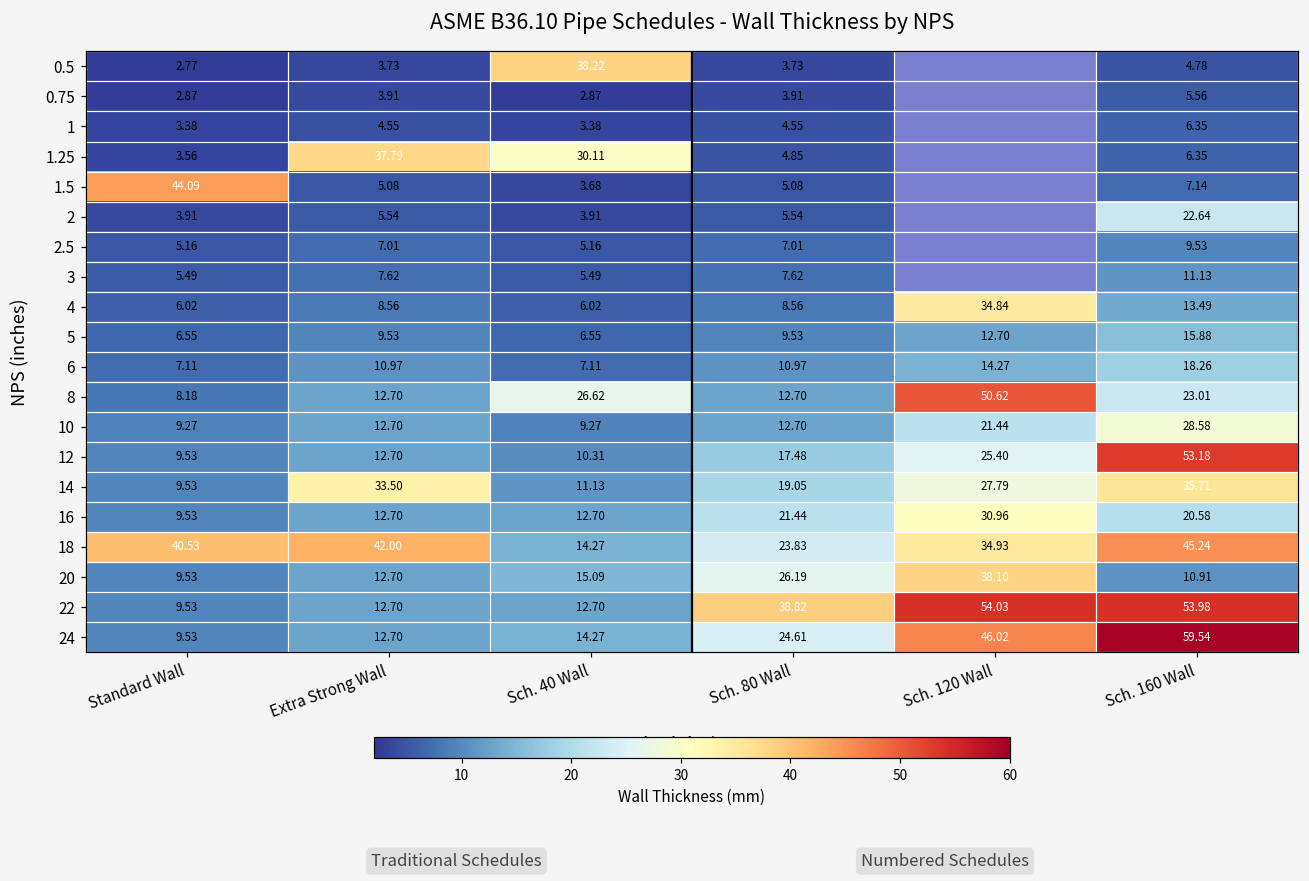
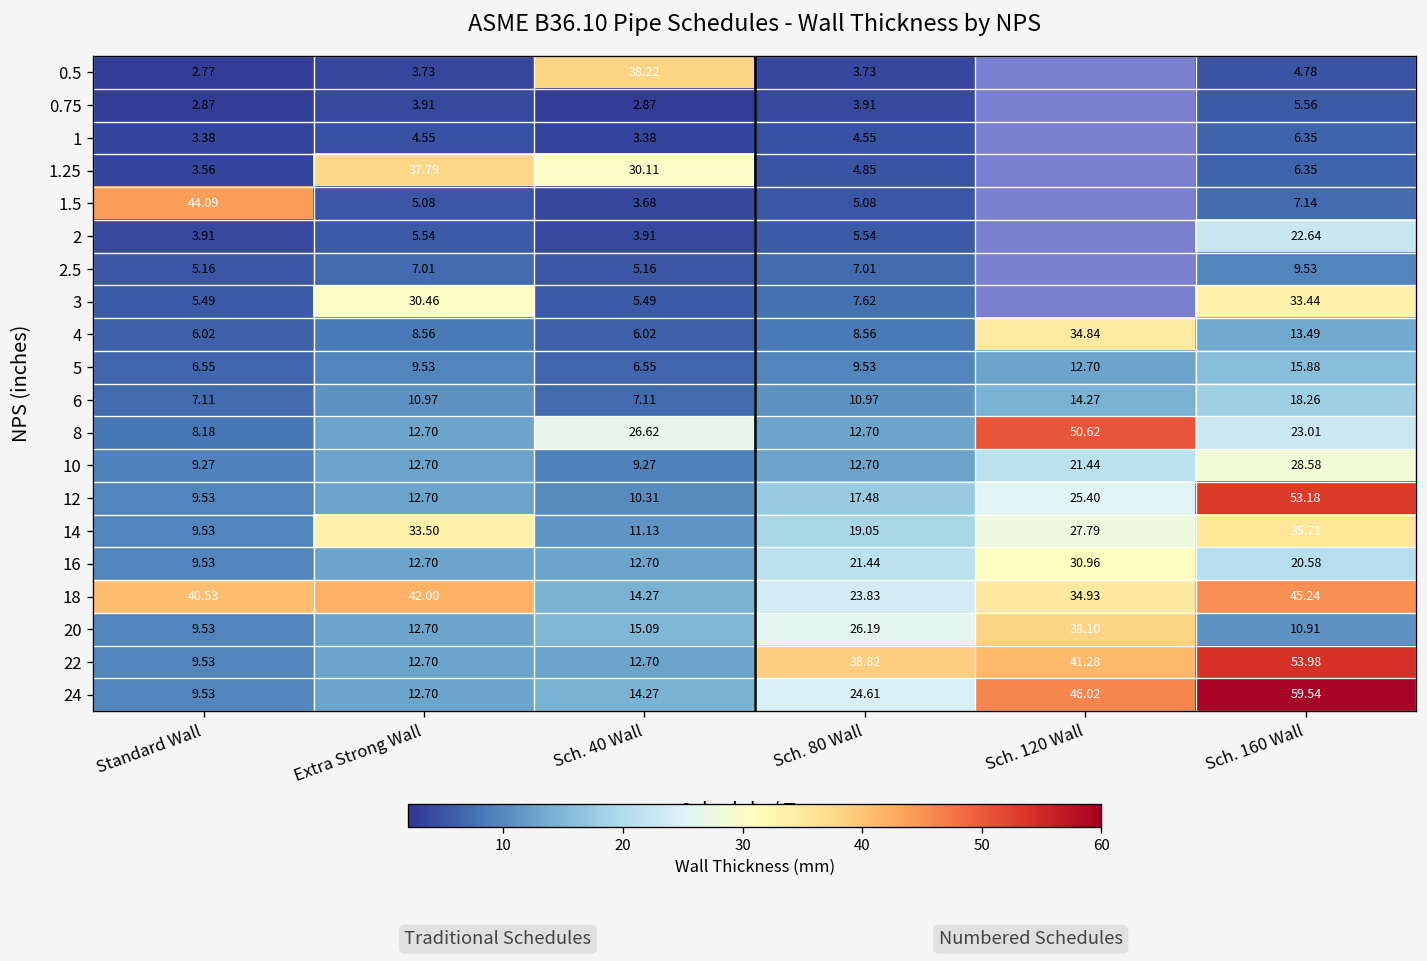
3, Extra Strong Wall: 7.62 -> 30.46
3, Sch. 160 Wall: 11.13 -> 33.44
22, Sch. 120 Wall: 54.03 -> 41.28
